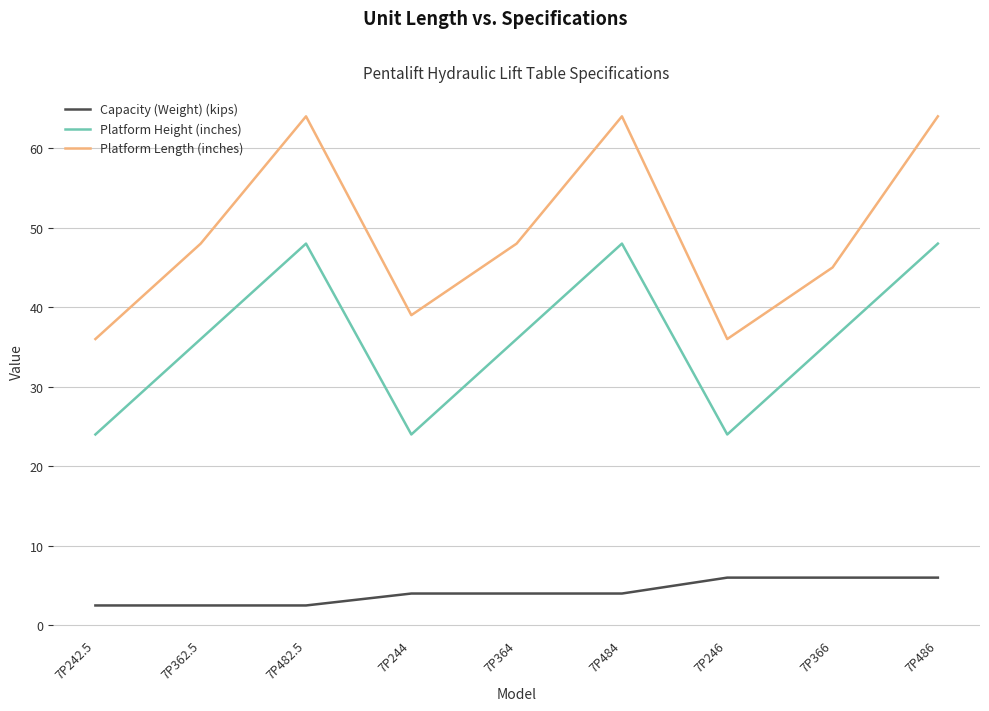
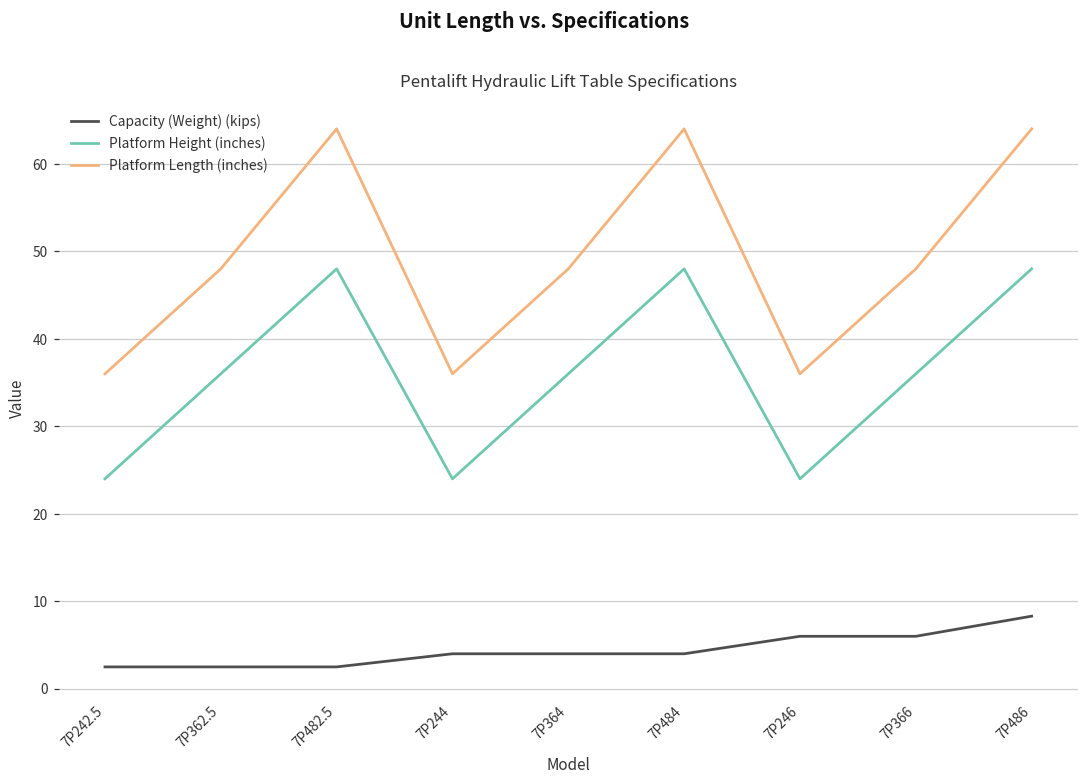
Platform Length (inches), 7P244: 39 -> 36
Platform Length (inches), 7P366: 45 -> 48
Capacity (Weight) (kips), 7P486: 6 -> 8
